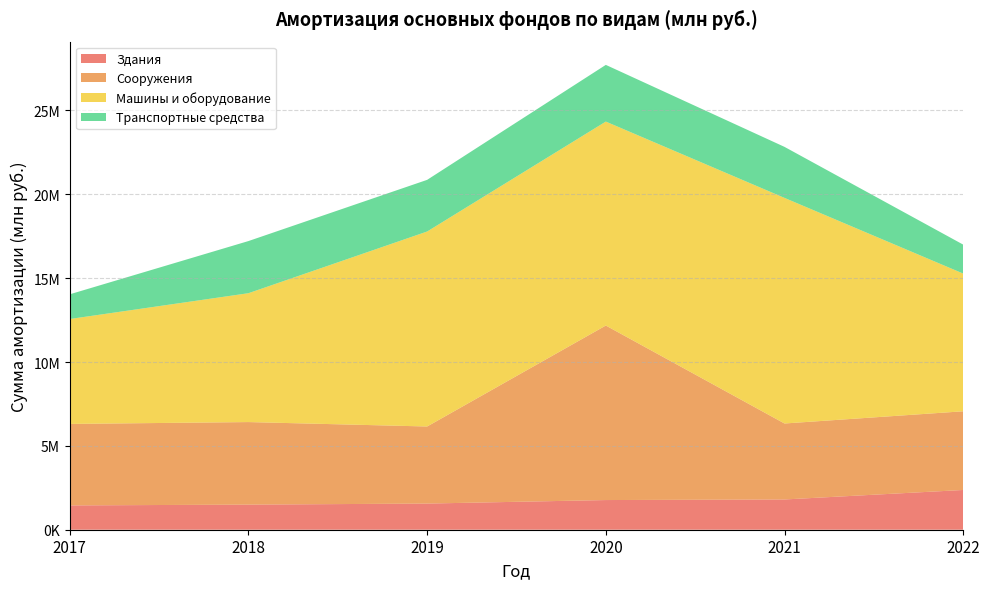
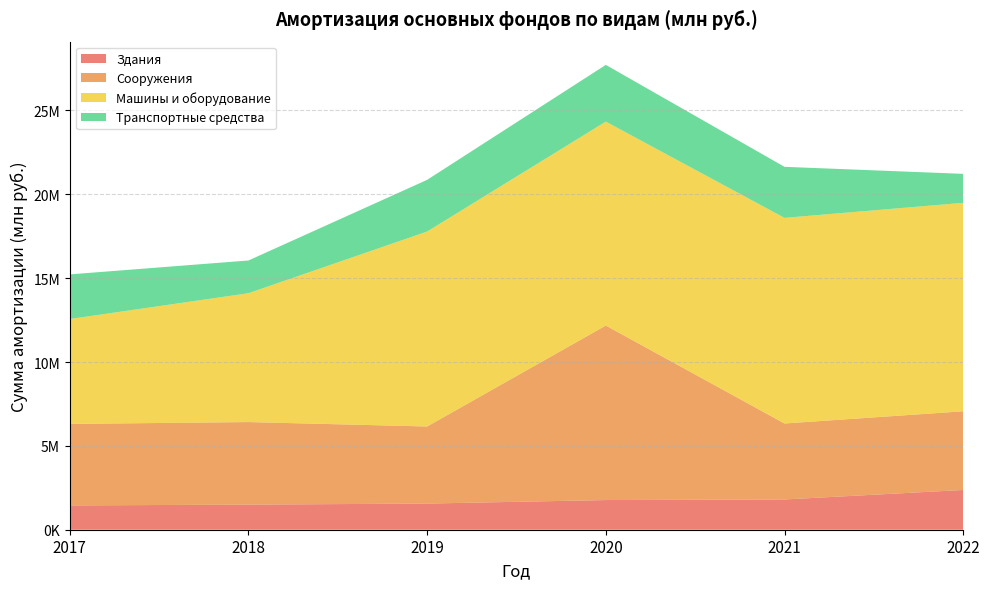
Транспортные средства, 2017: 1500000 -> 2700000
Транспортные средства, 2018: 3100000 -> 2000000
Машины и оборудование, 2021: 13500000 -> 12300000
Машины и оборудование, 2022: 8200000 -> 12400000
